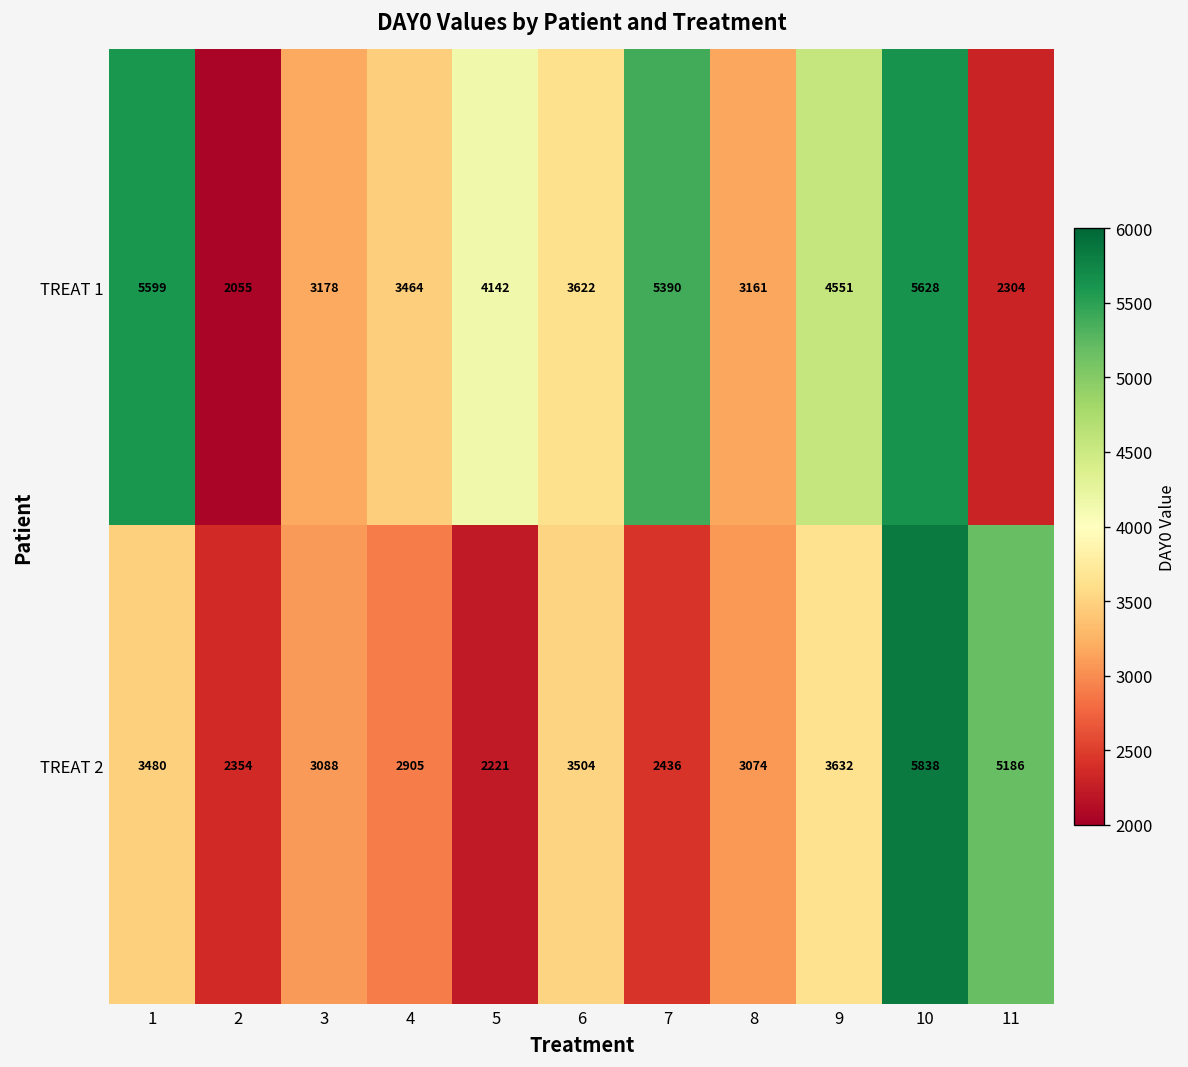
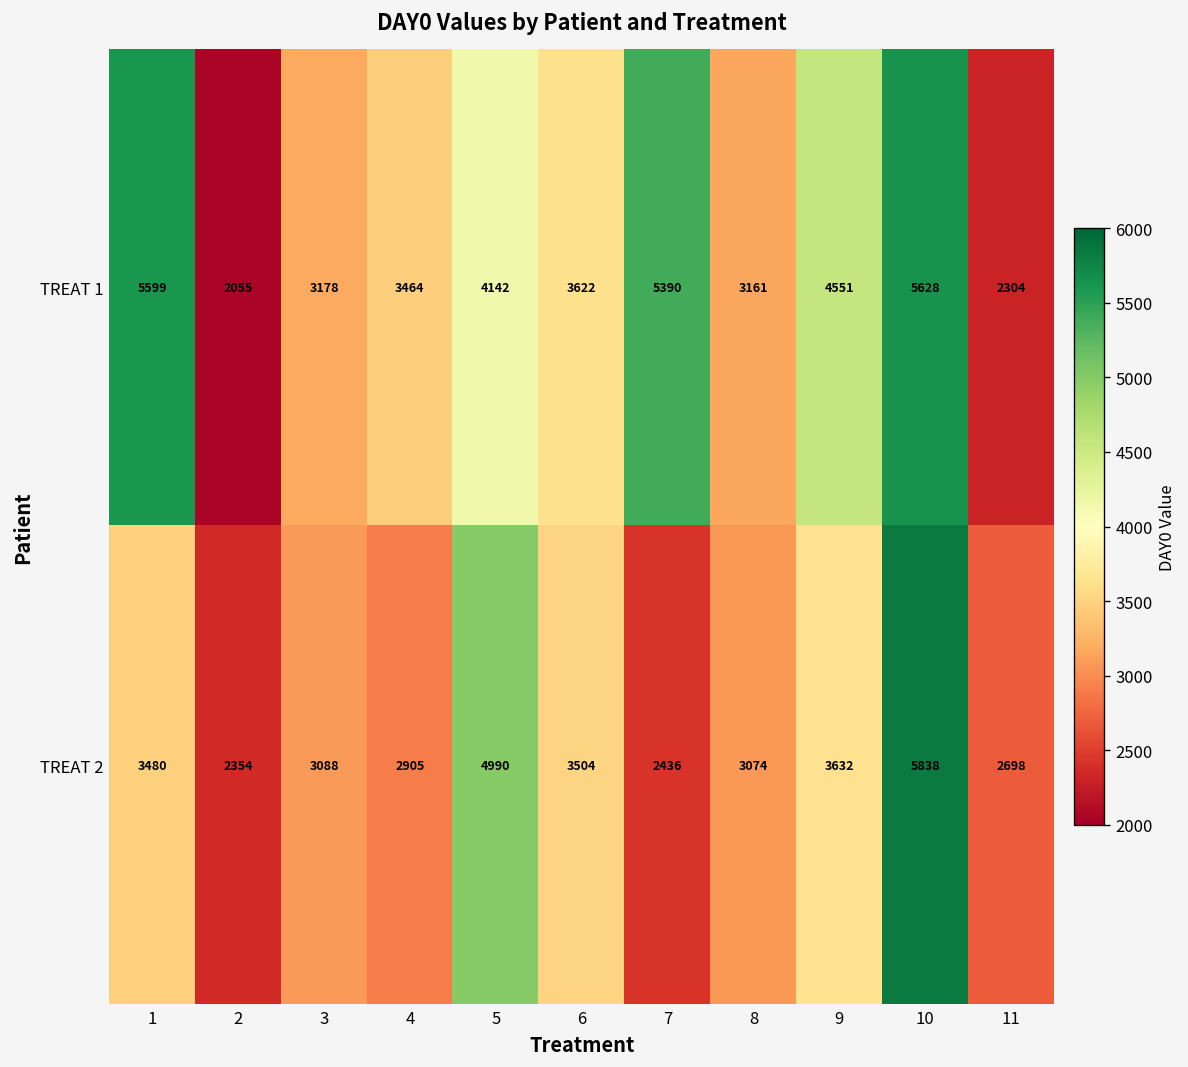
TREAT 2, 5: 2221 -> 4990
TREAT 2, 11: 5186 -> 2698
